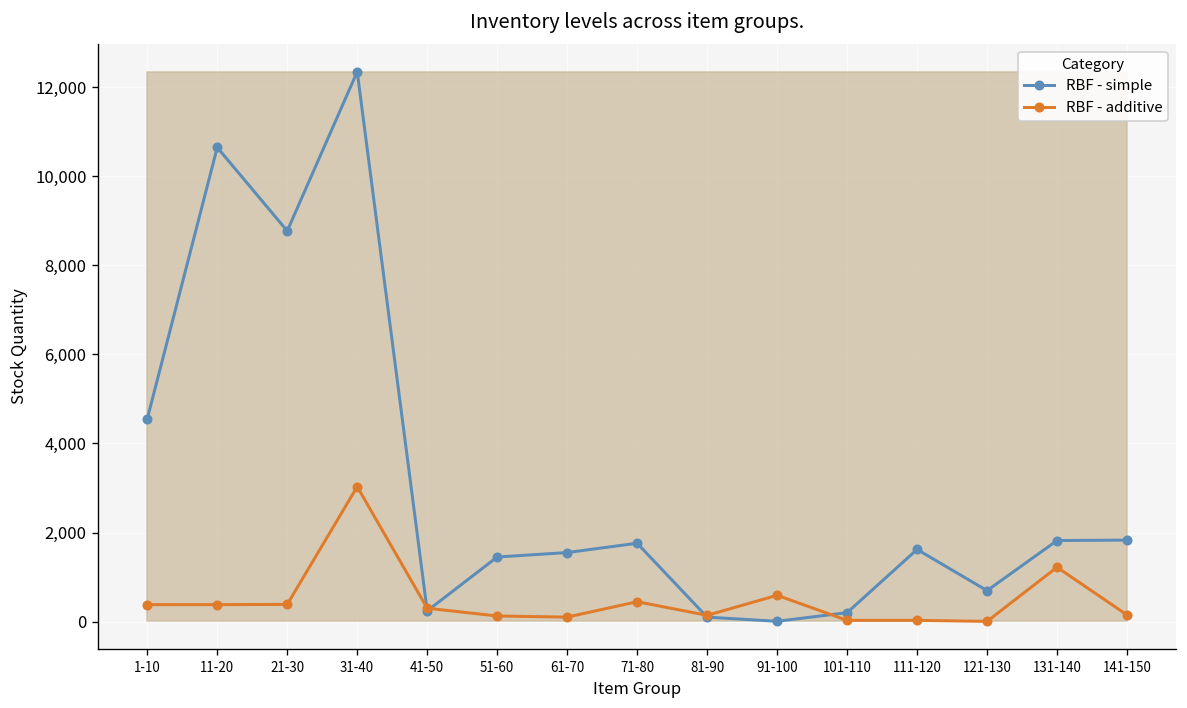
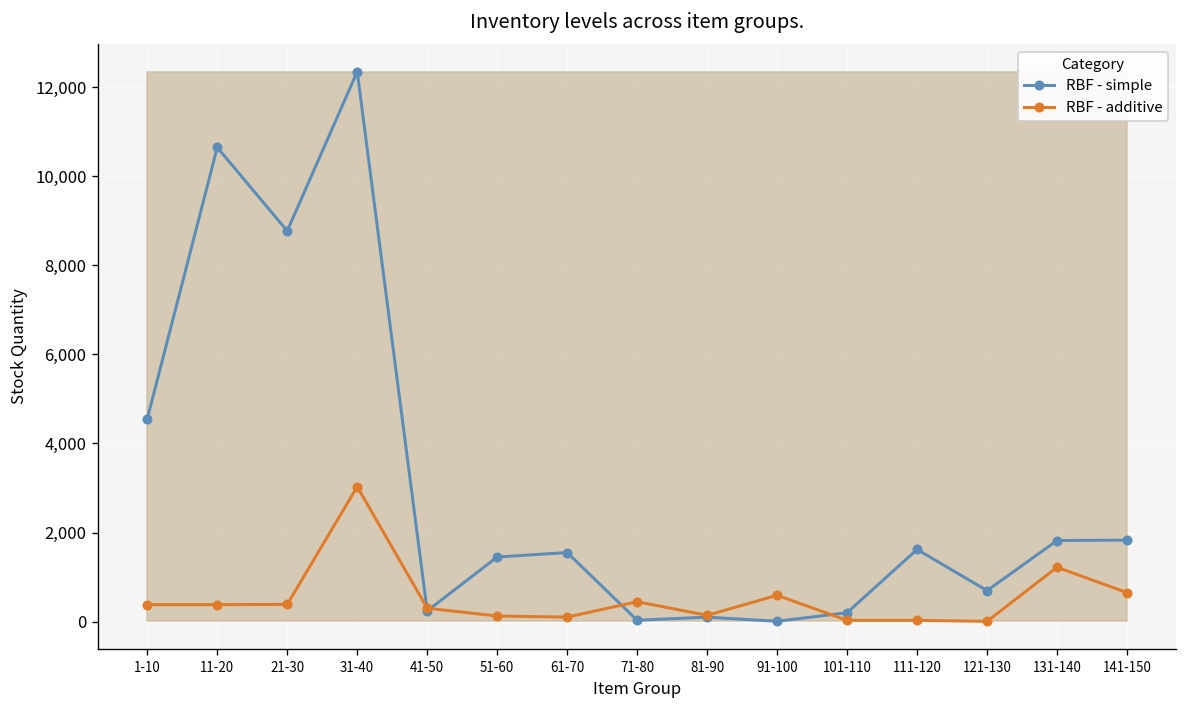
RBF - simple, 71-80: 1,800 -> 0
RBF - additive, 141-150: 100 -> 700
